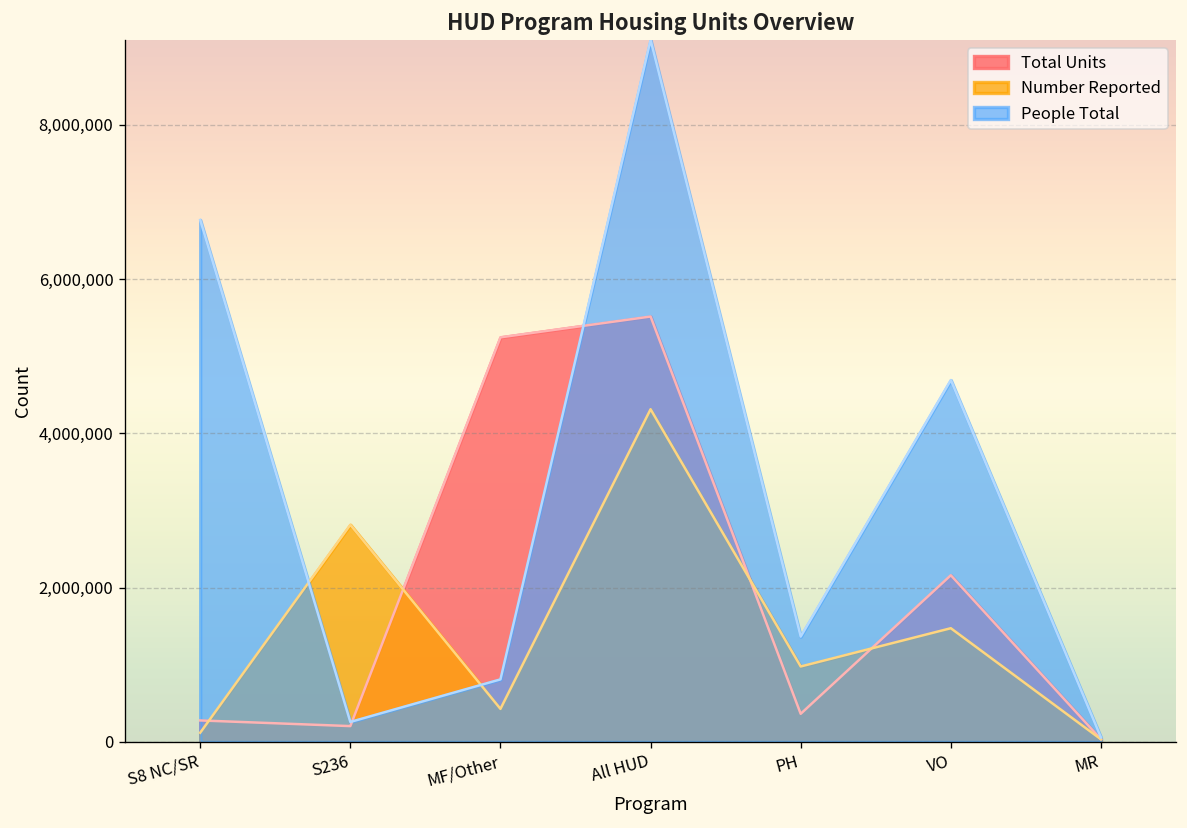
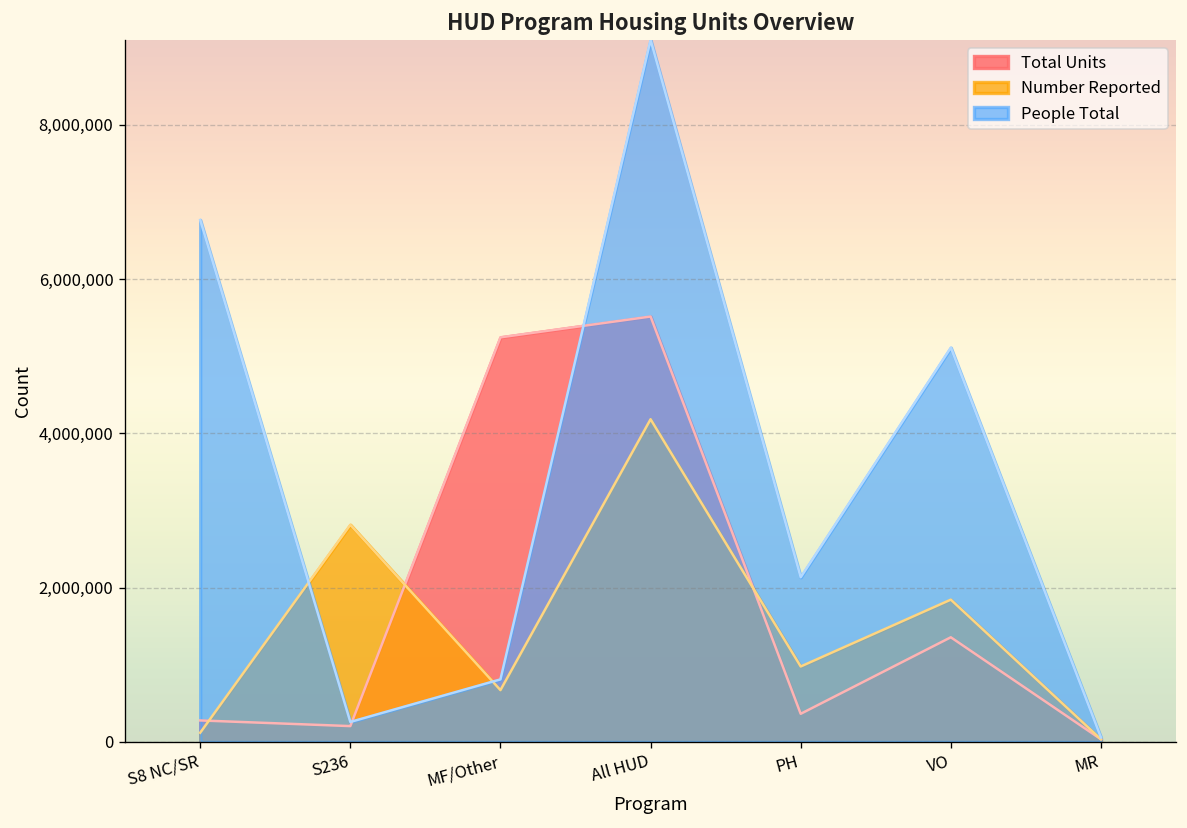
Number Reported, MF/Other: 400,000 -> 700,000
Number Reported, All HUD: 4,300,000 -> 4,200,000
People Total, PH: 1,400,000 -> 2,100,000
Total Units, VO: 2,200,000 -> 1,400,000
Number Reported, VO: 1,500,000 -> 1,800,000
People Total, VO: 4,700,000 -> 5,100,000
